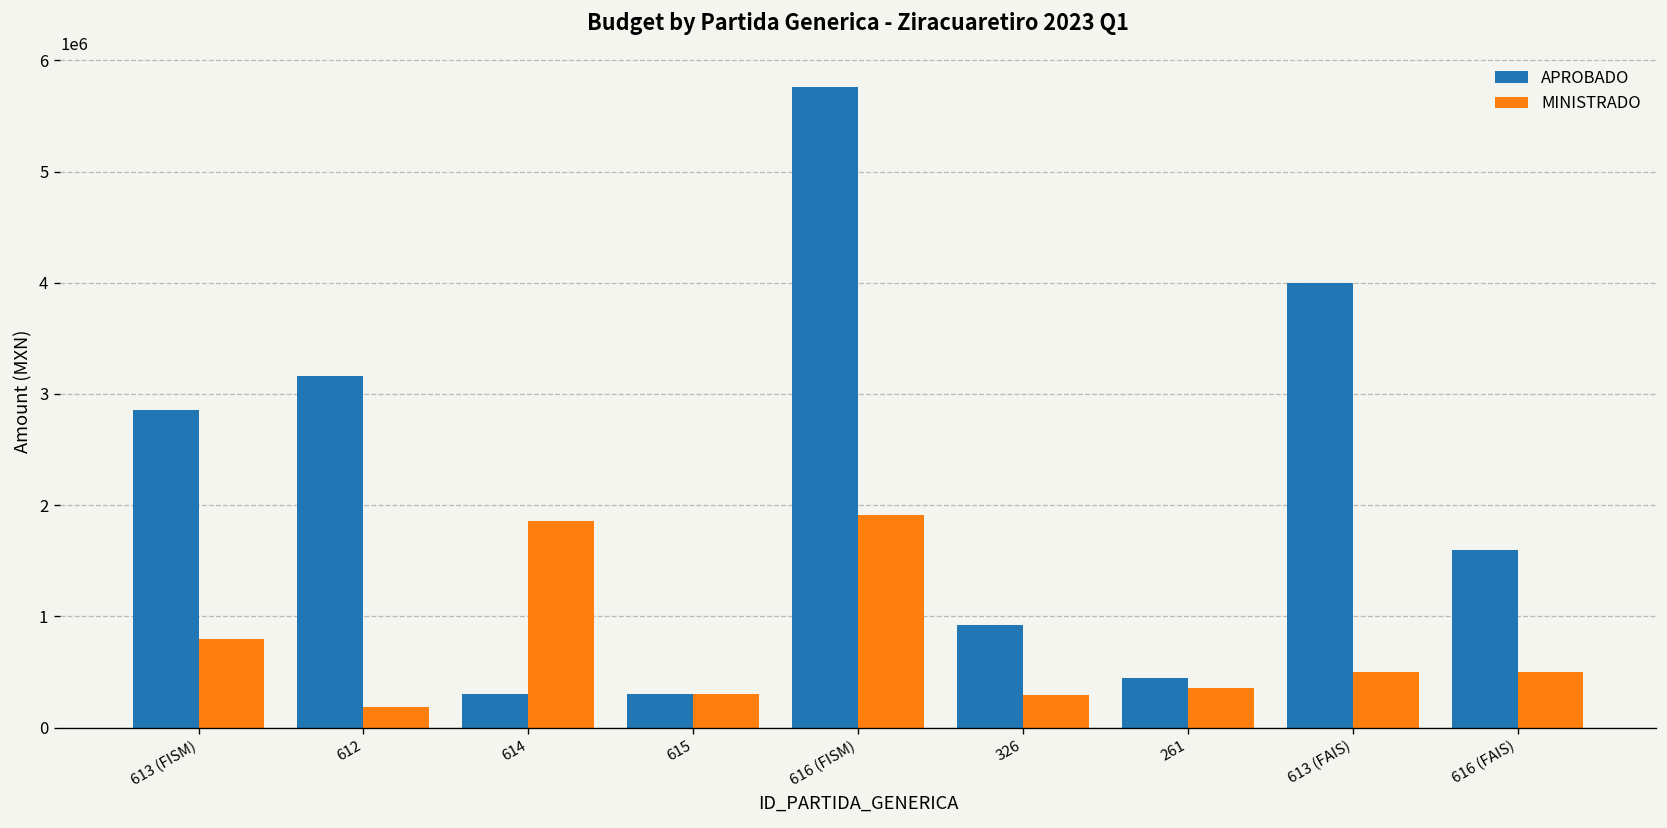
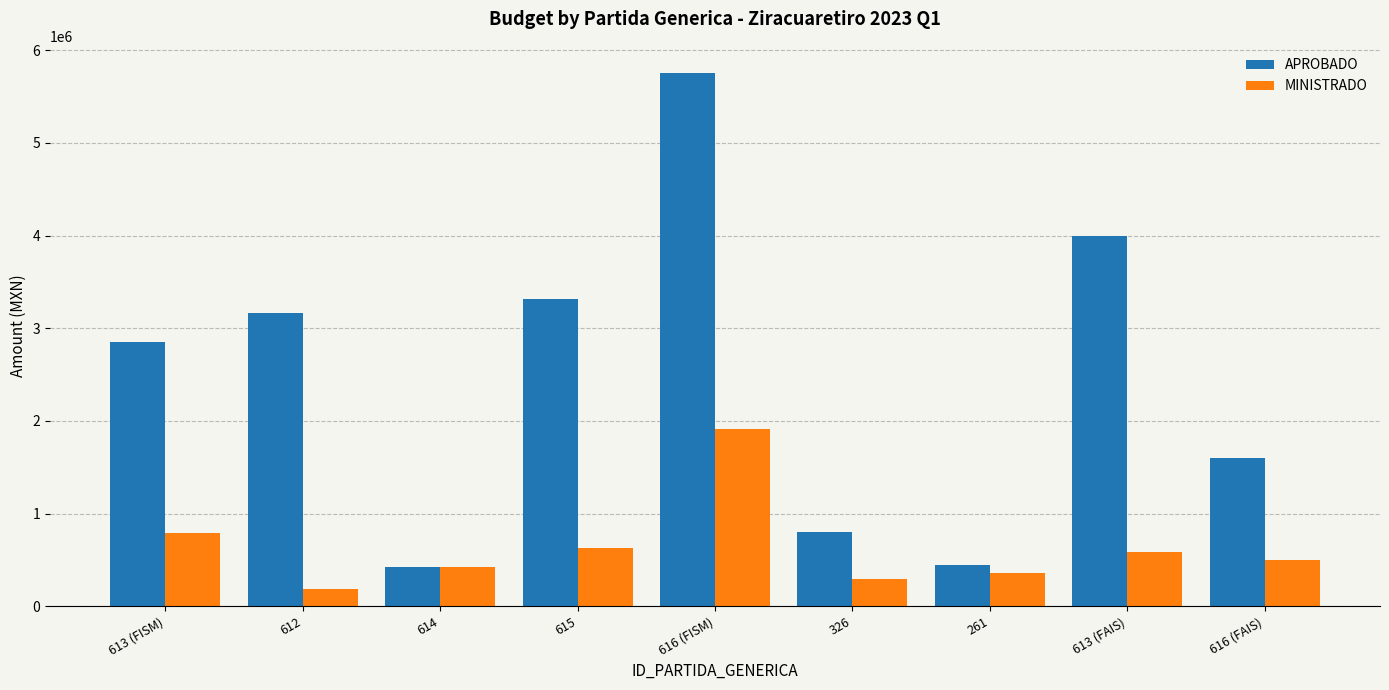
APROBADO, 614: 300000 -> 400000
MINISTRADO, 614: 1900000 -> 400000
APROBADO, 615: 300000 -> 3300000
MINISTRADO, 615: 300000 -> 600000
APROBADO, 326: 900000 -> 800000
MINISTRADO, 613 (FAIS): 500000 -> 600000
